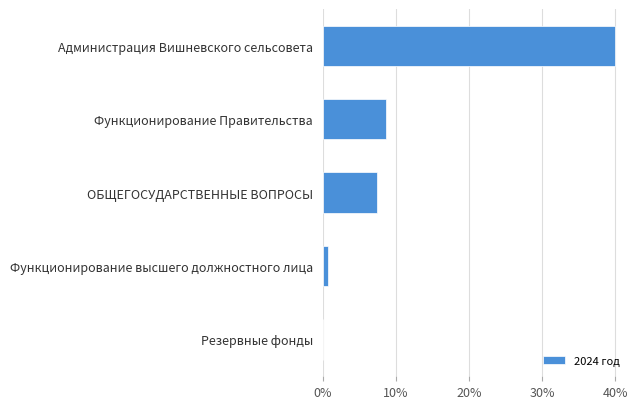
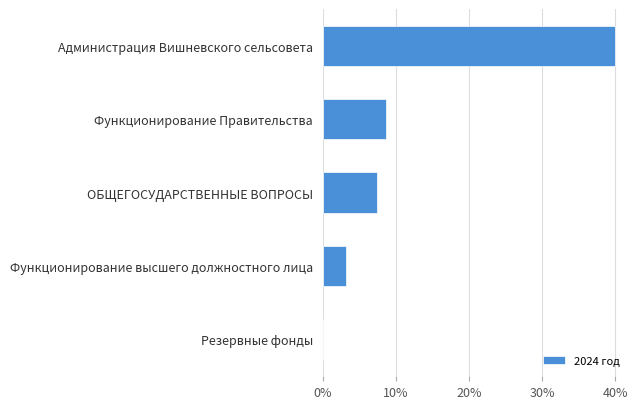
Функционирование высшего должностного лица: 1% -> 3%
